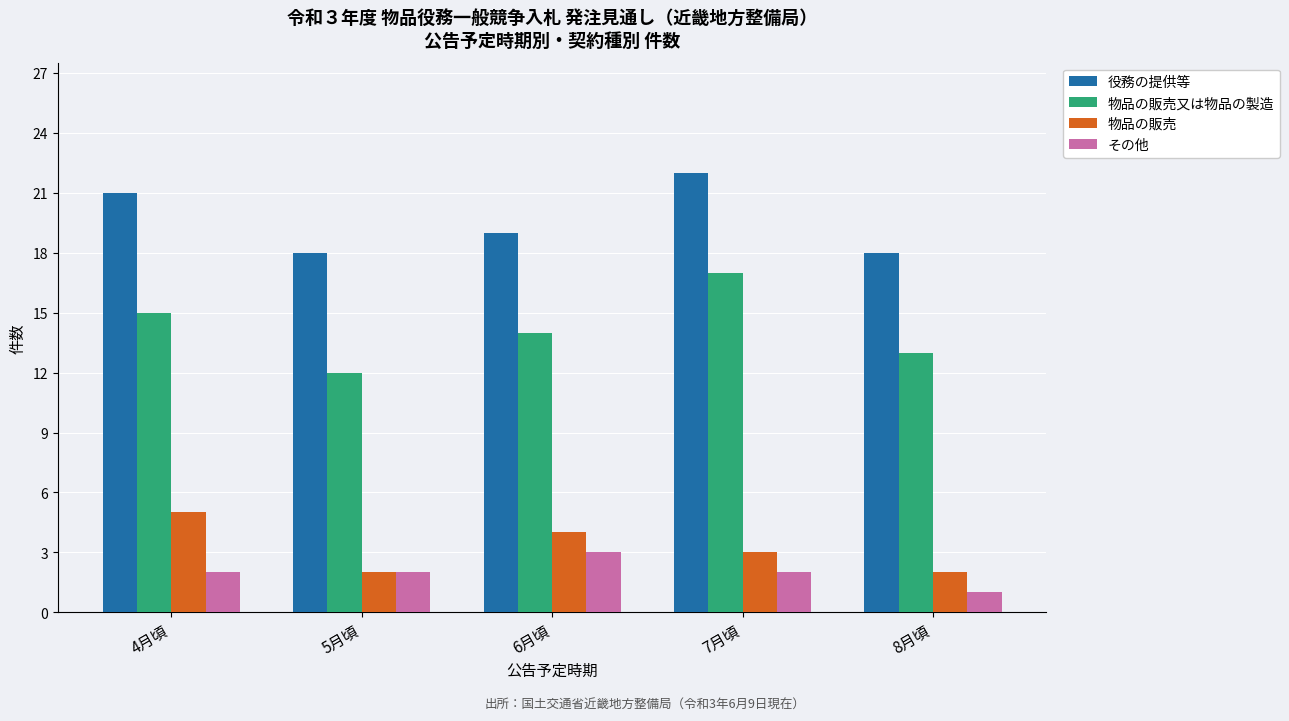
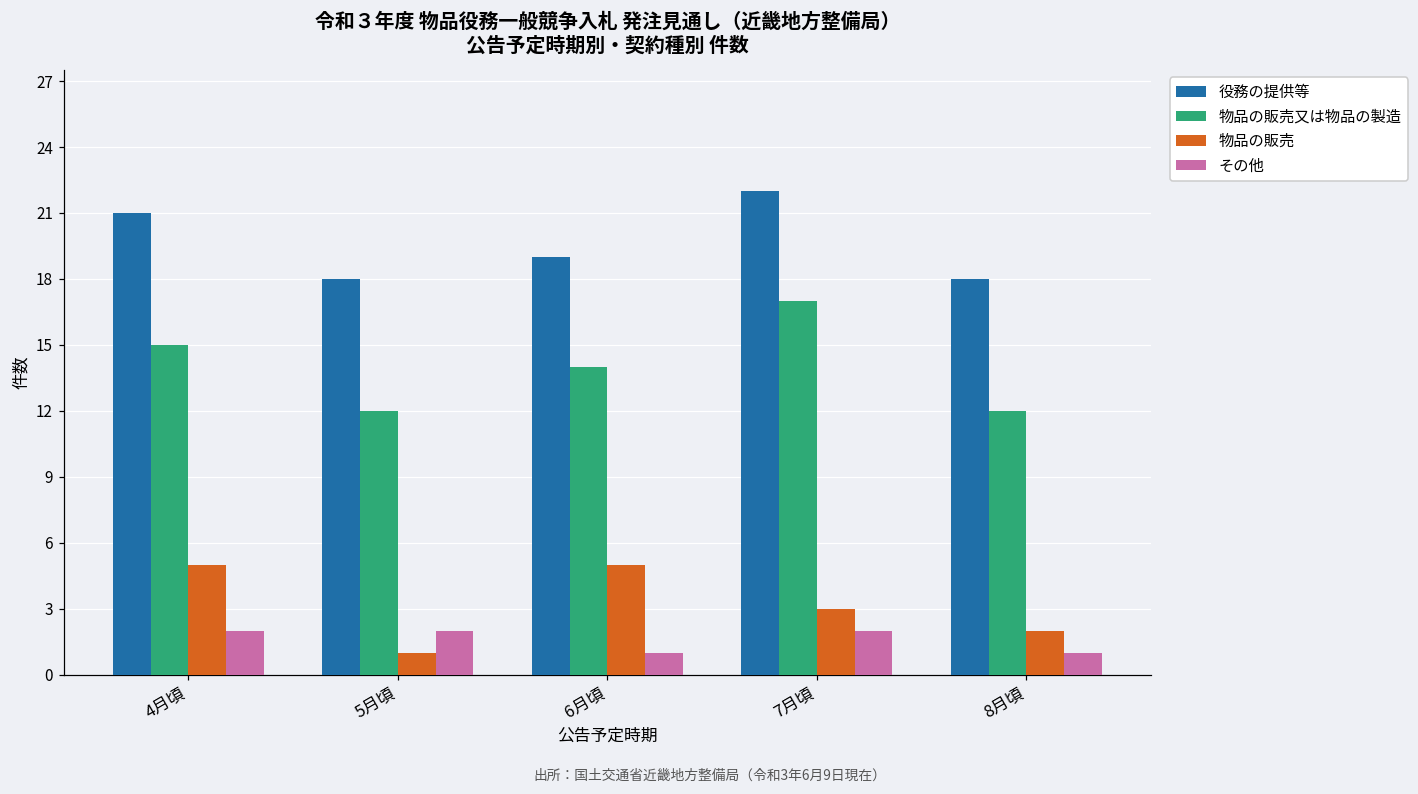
物品の販売, 5月頃: 2 -> 1
物品の販売, 6月頃: 4 -> 5
その他, 6月頃: 3 -> 1
物品の販売又は物品の製造, 8月頃: 13 -> 12
